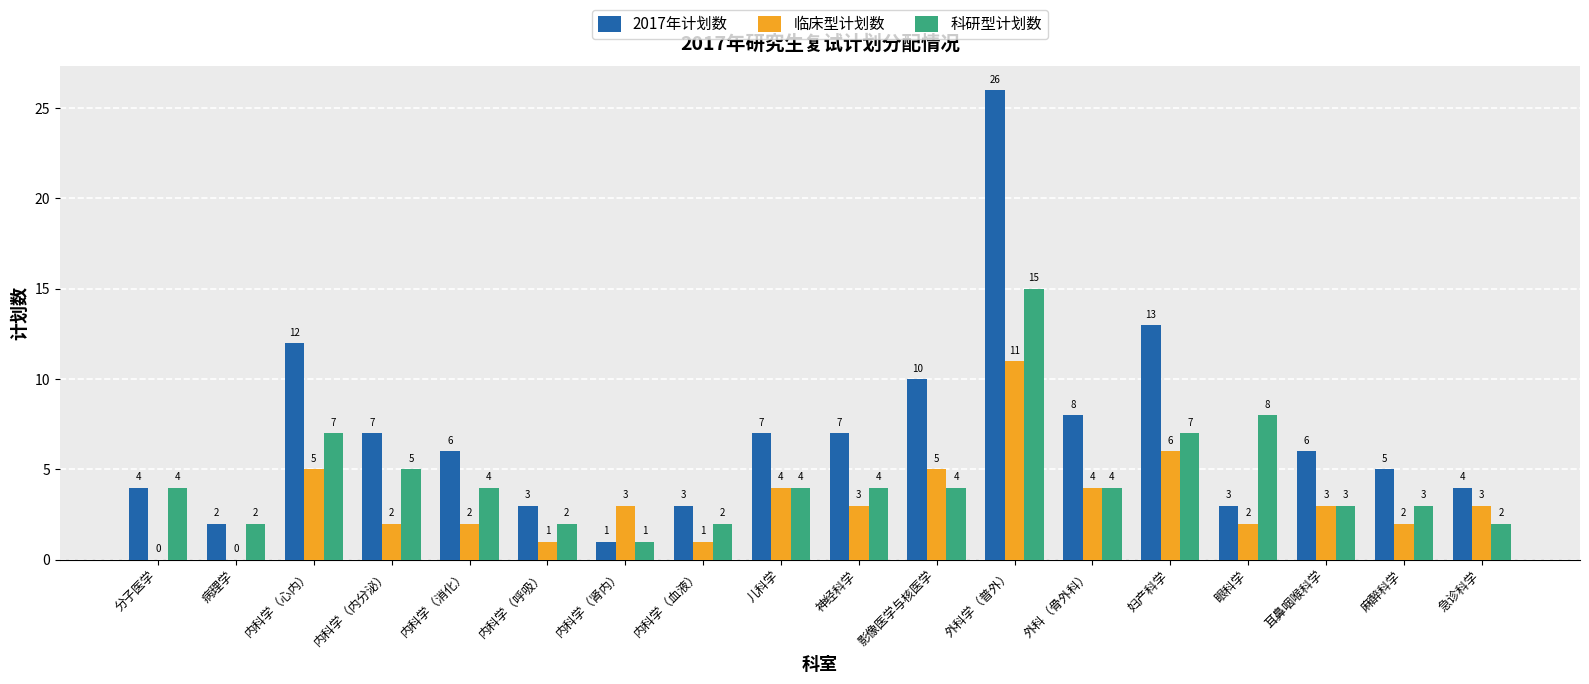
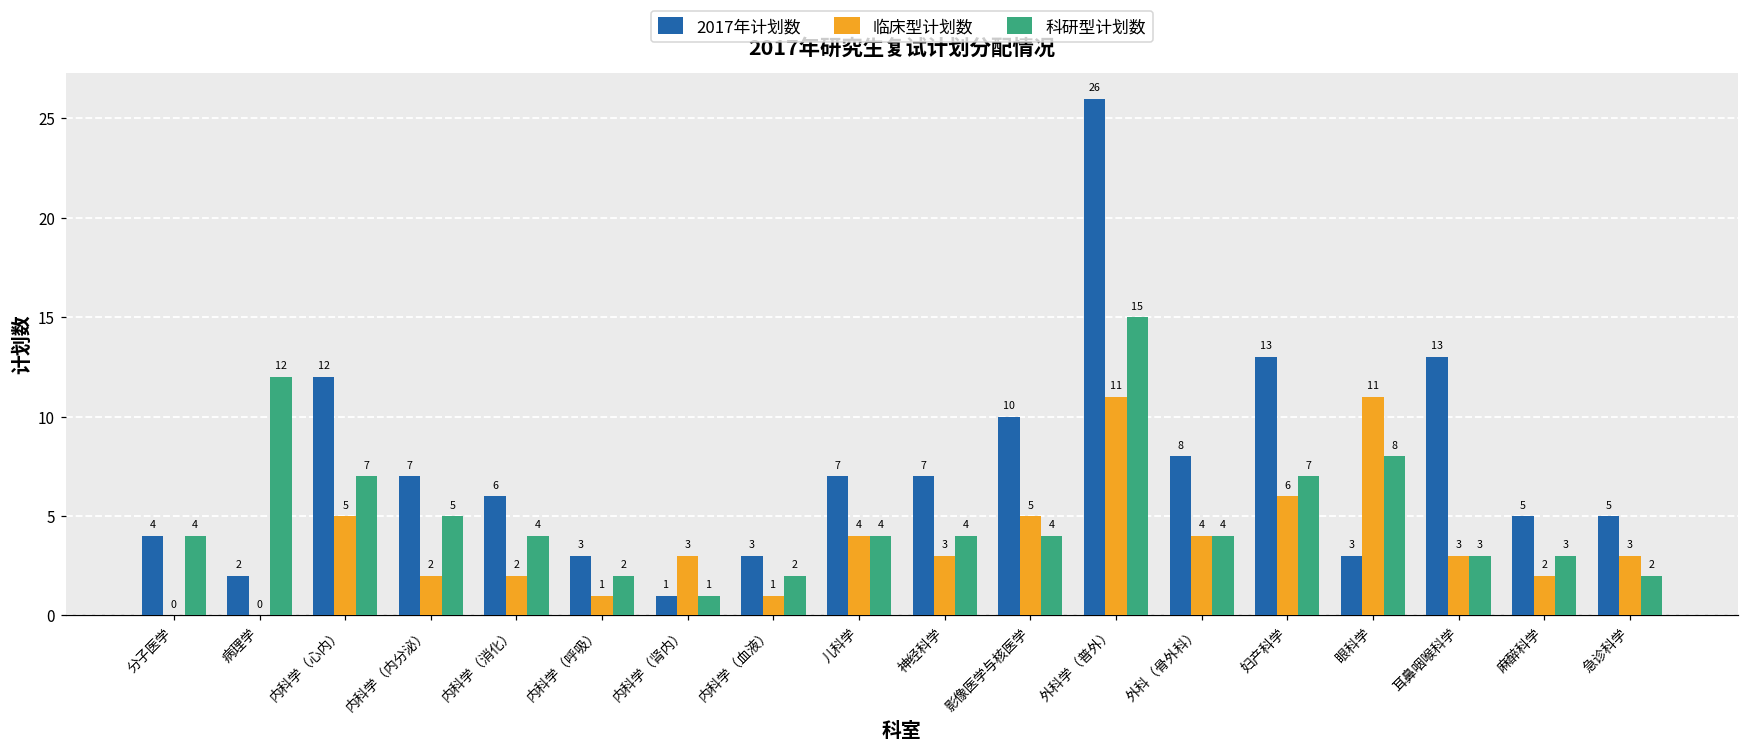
科研型计划数, 病理学: 2 -> 12
临床型计划数, 眼科学: 2 -> 11
2017年计划数, 耳鼻咽喉科学: 6 -> 13
2017年计划数, 急诊科学: 4 -> 5
